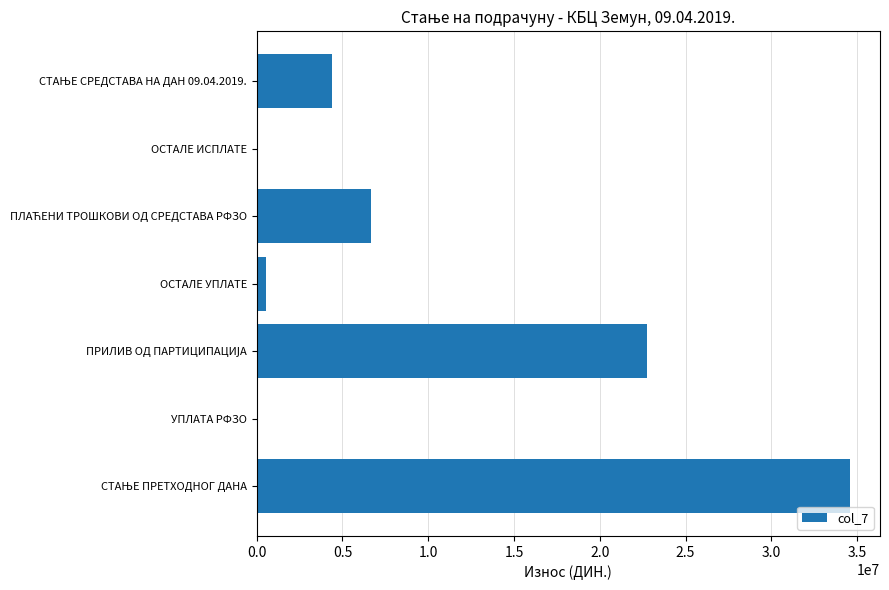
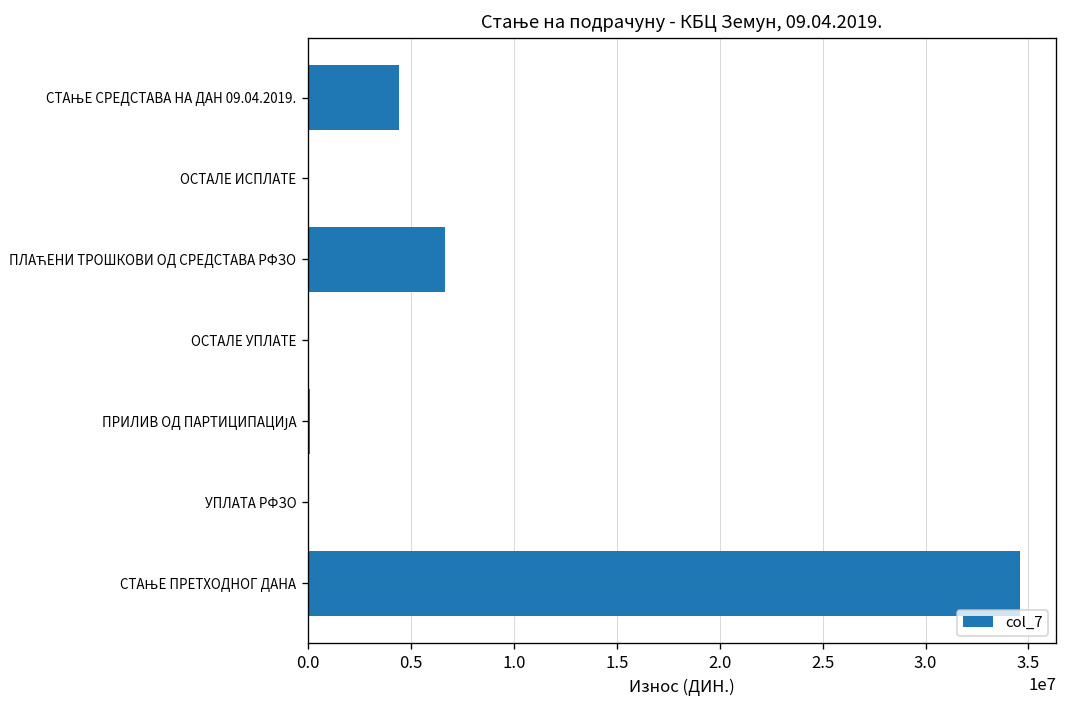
ОСТАЛЕ УПЛАТЕ: 600000 -> 0
ПРИЛИВ ОД ПАРТИЦИПАЦИЈА: 22700000 -> 100000
